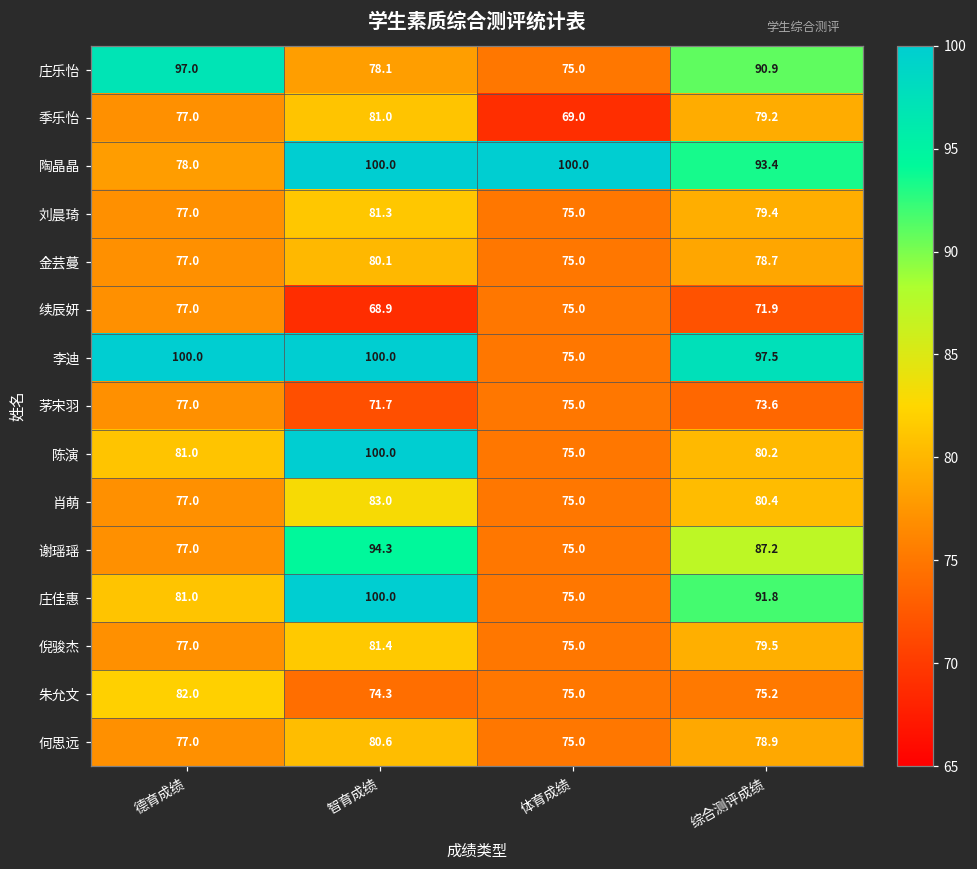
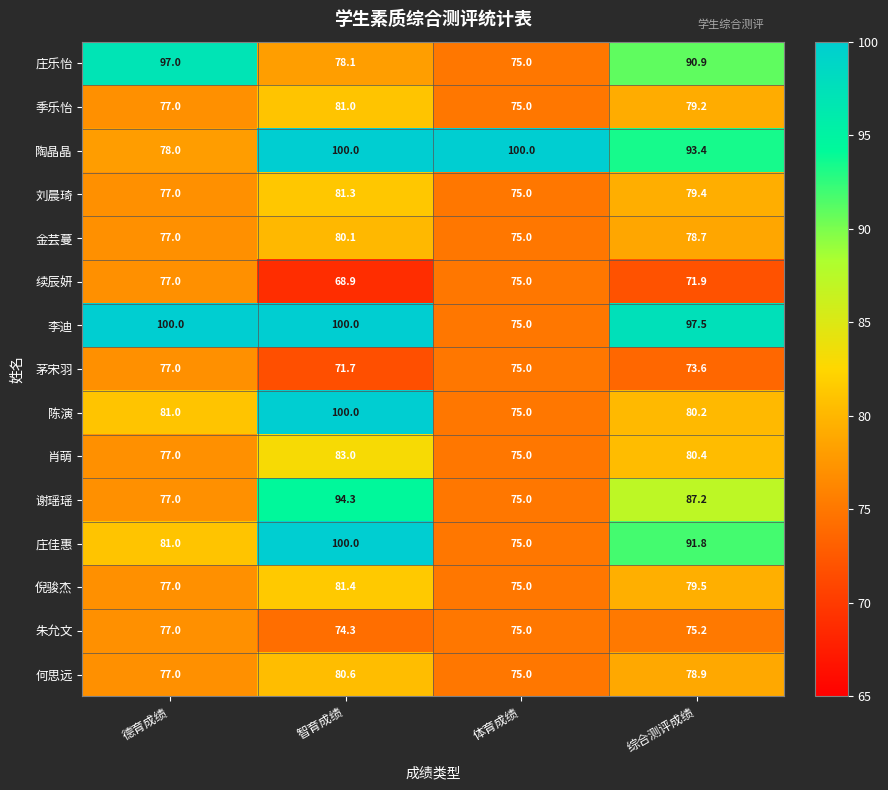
季乐怡, 体育成绩: 69.0 -> 75.0
朱允文, 德育成绩: 82.0 -> 77.0
